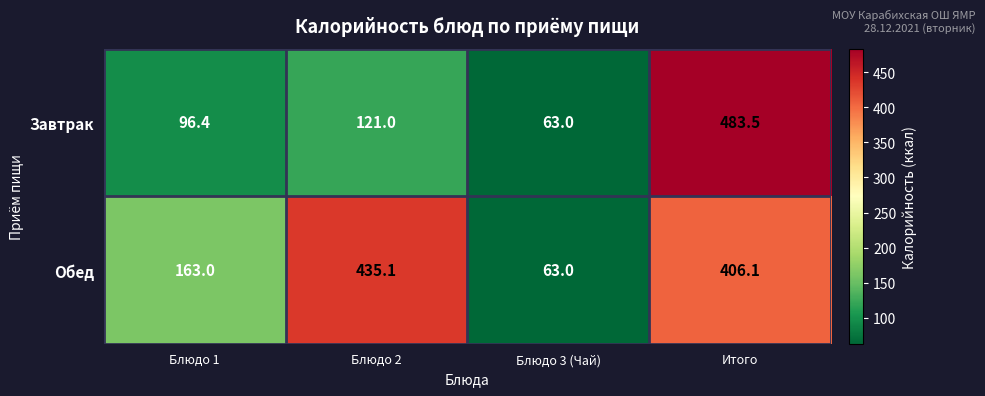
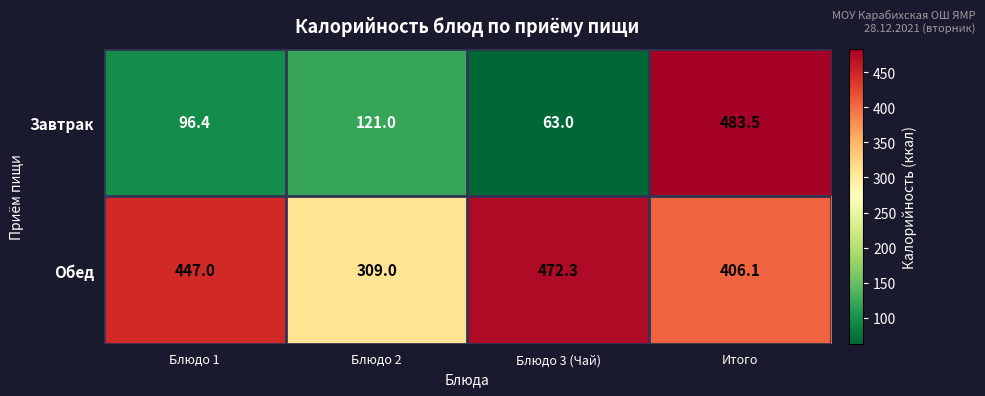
Обед, Блюдо 1: 163.0 -> 447.0
Обед, Блюдо 2: 435.1 -> 309.0
Обед, Блюдо 3 (Чай): 63.0 -> 472.3
